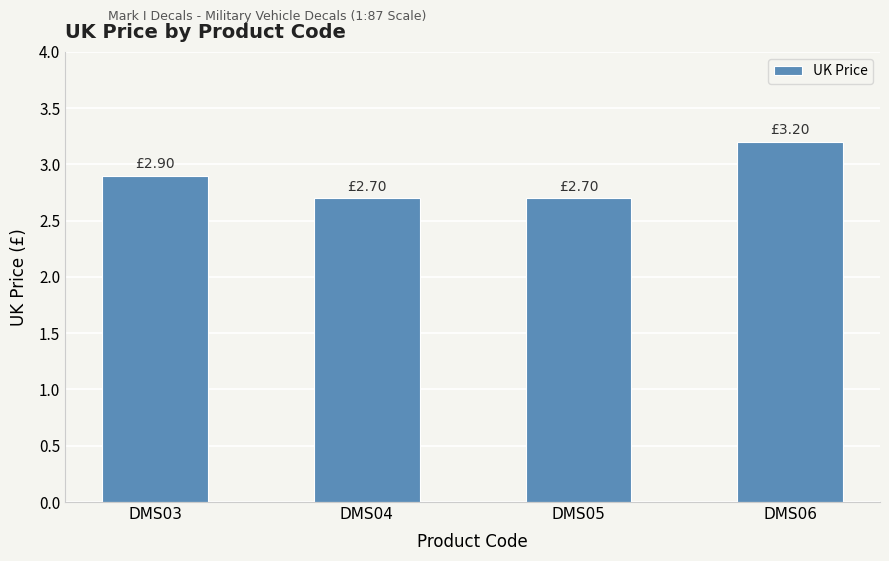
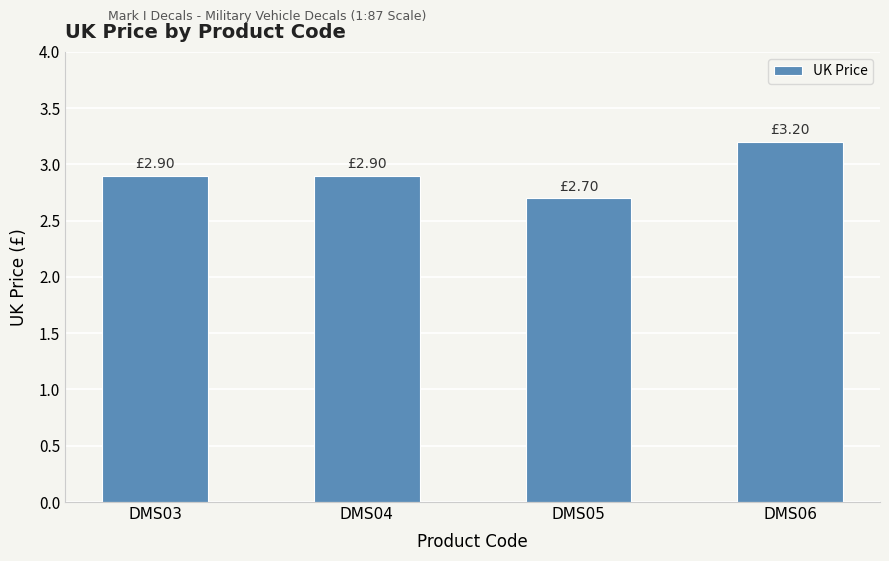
DMS04: £2.70 -> £2.90
